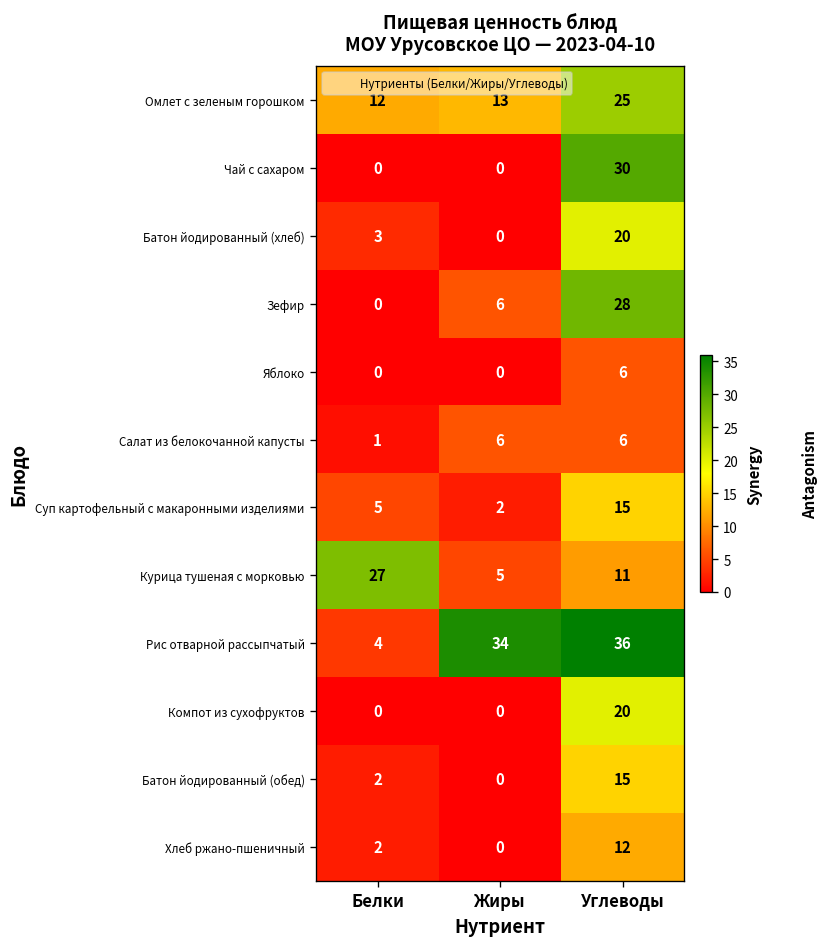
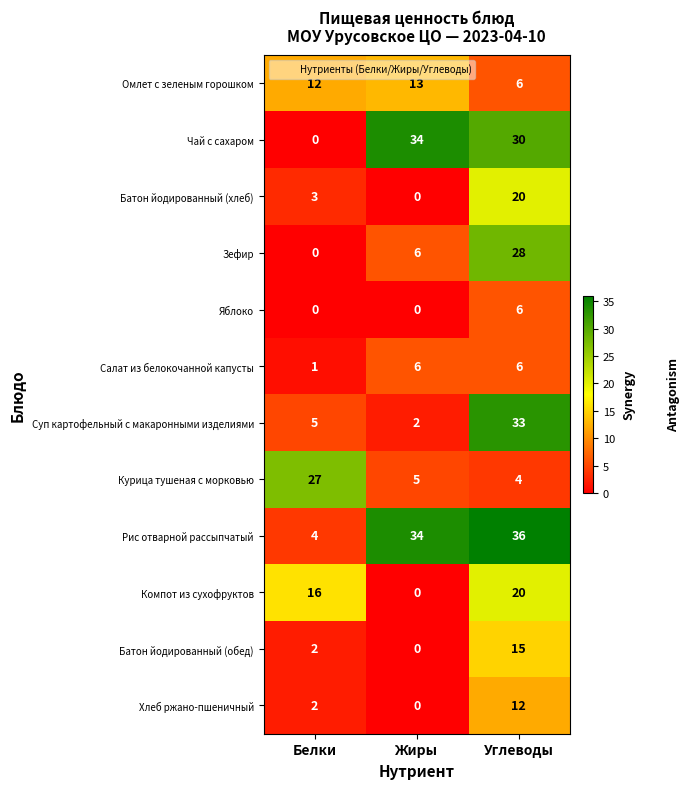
Омлет с зеленым горошком, Углеводы: 25 -> 6
Чай с сахаром, Жиры: 0 -> 34
Суп картофельный с макаронными изделиями, Углеводы: 15 -> 33
Курица тушеная с морковью, Углеводы: 11 -> 4
Компот из сухофруктов, Белки: 0 -> 16
